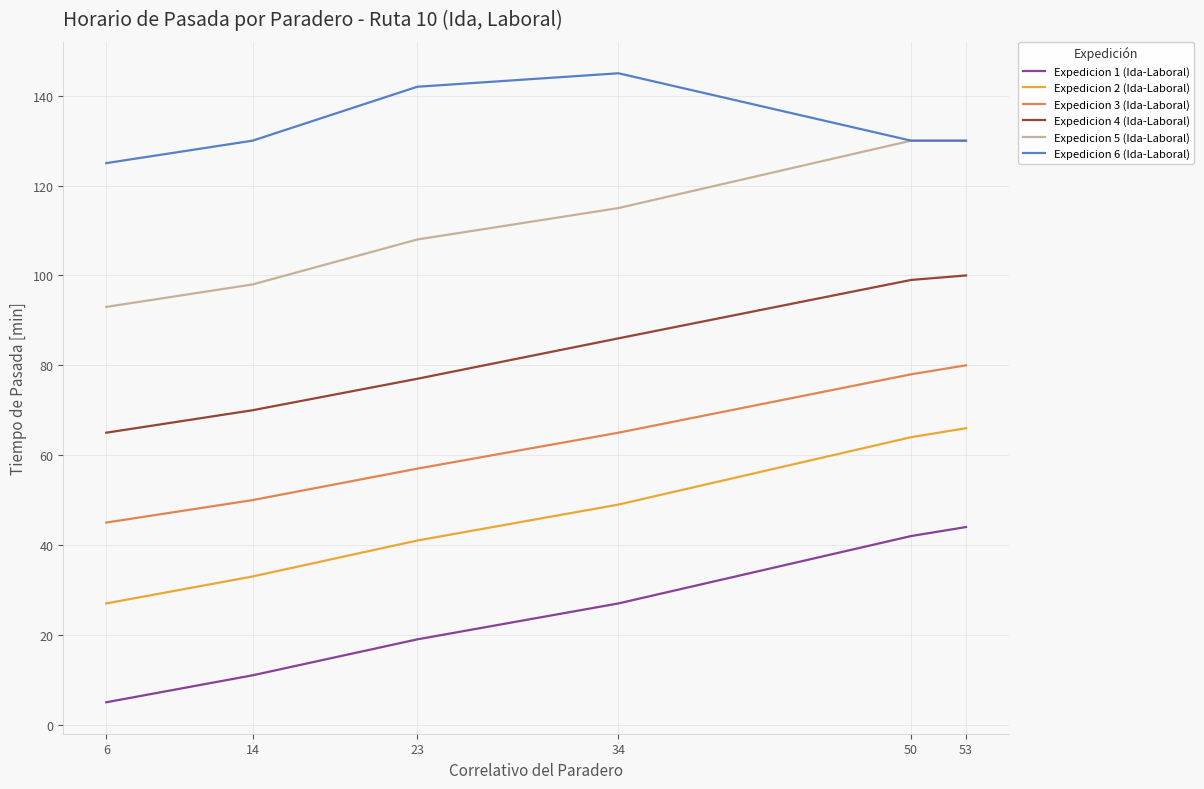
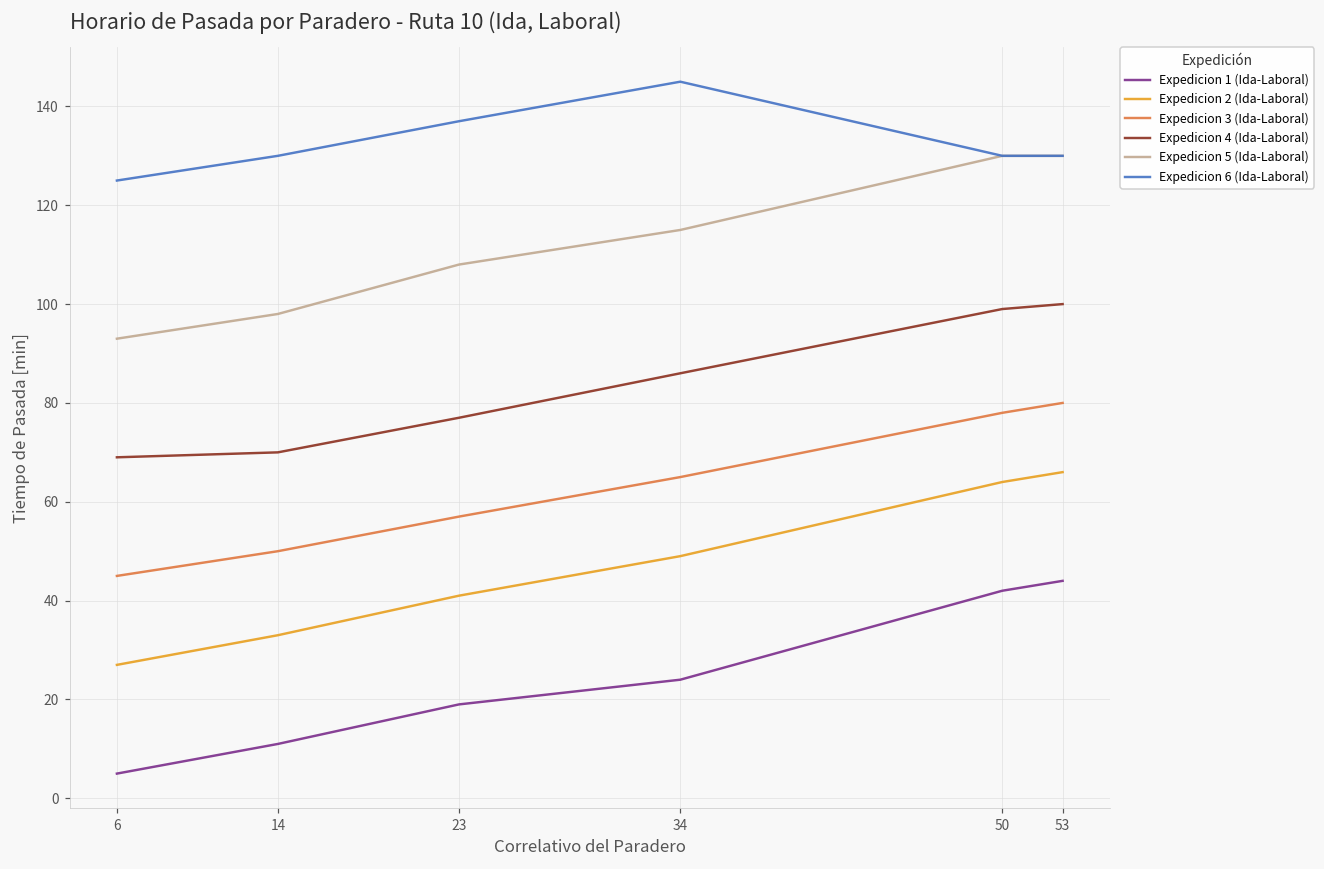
Expedicion 4 (Ida-Laboral), 6: 65 -> 69
Expedicion 6 (Ida-Laboral), 23: 142 -> 137
Expedicion 1 (Ida-Laboral), 34: 27 -> 24
